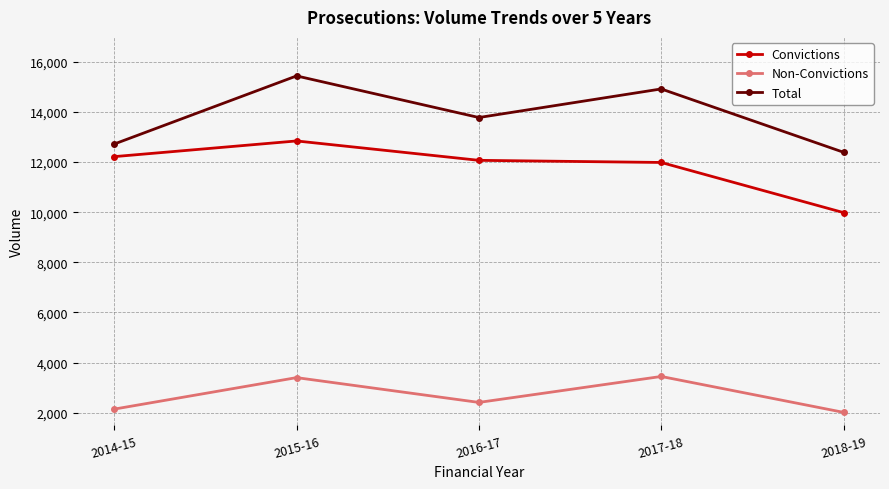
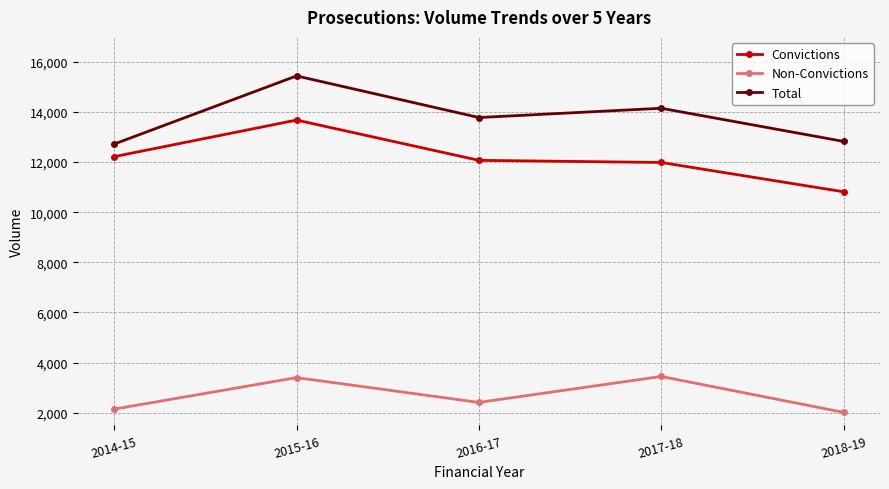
Convictions, 2015-16: 12,800 -> 13,700
Total, 2017-18: 14,900 -> 14,200
Convictions, 2018-19: 10,000 -> 10,800
Total, 2018-19: 12,400 -> 12,800
